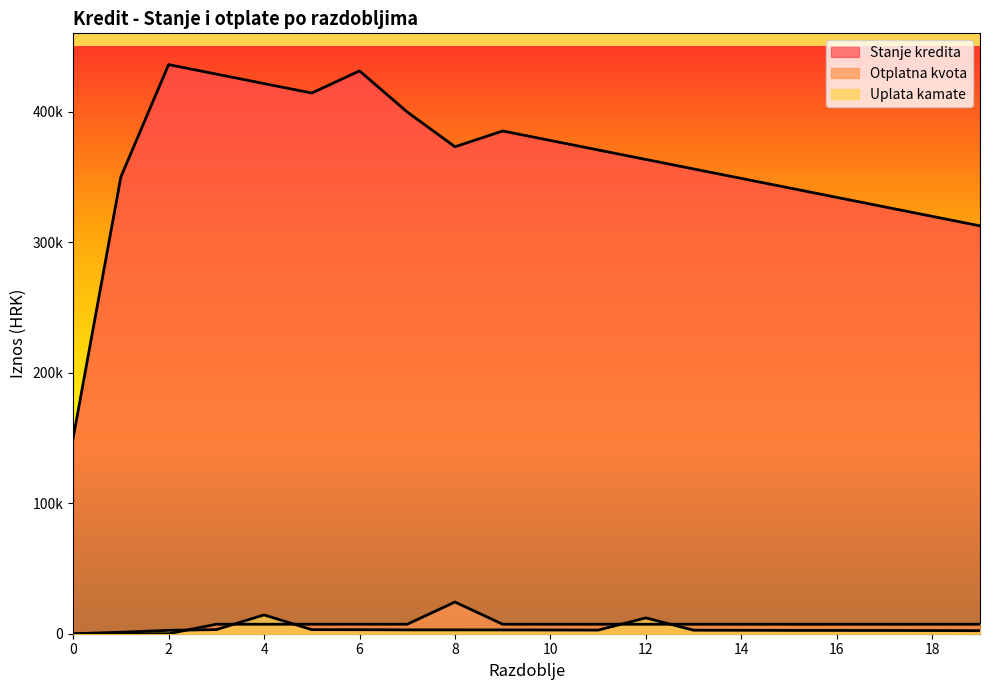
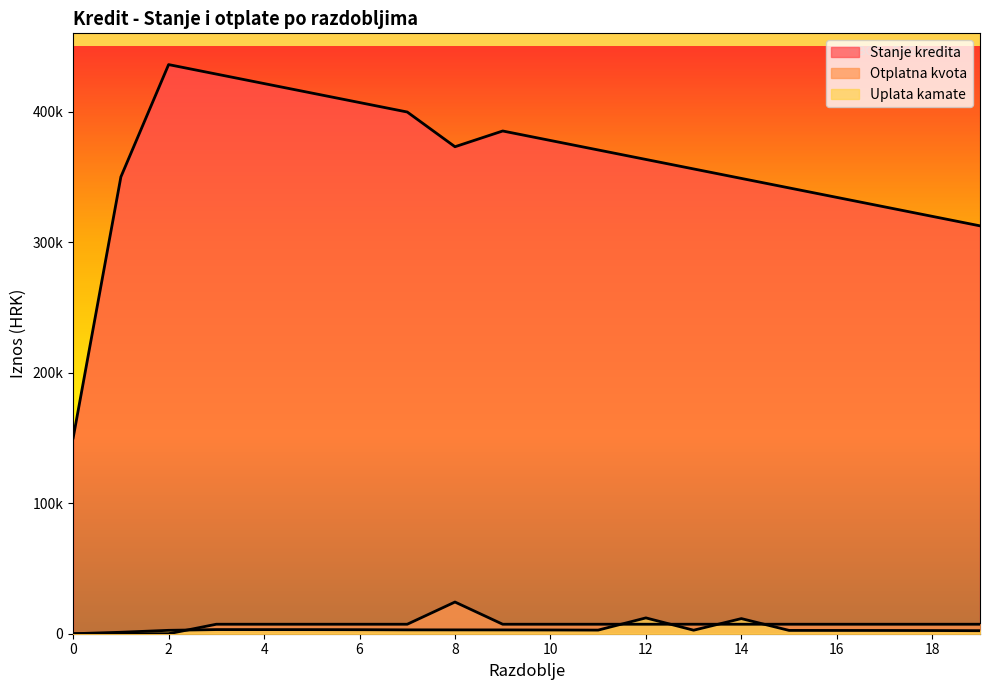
Uplata kamate, 4: 14000 -> 3000
Stanje kredita, 6: 431000 -> 407000
Uplata kamate, 14: 3000 -> 12000
